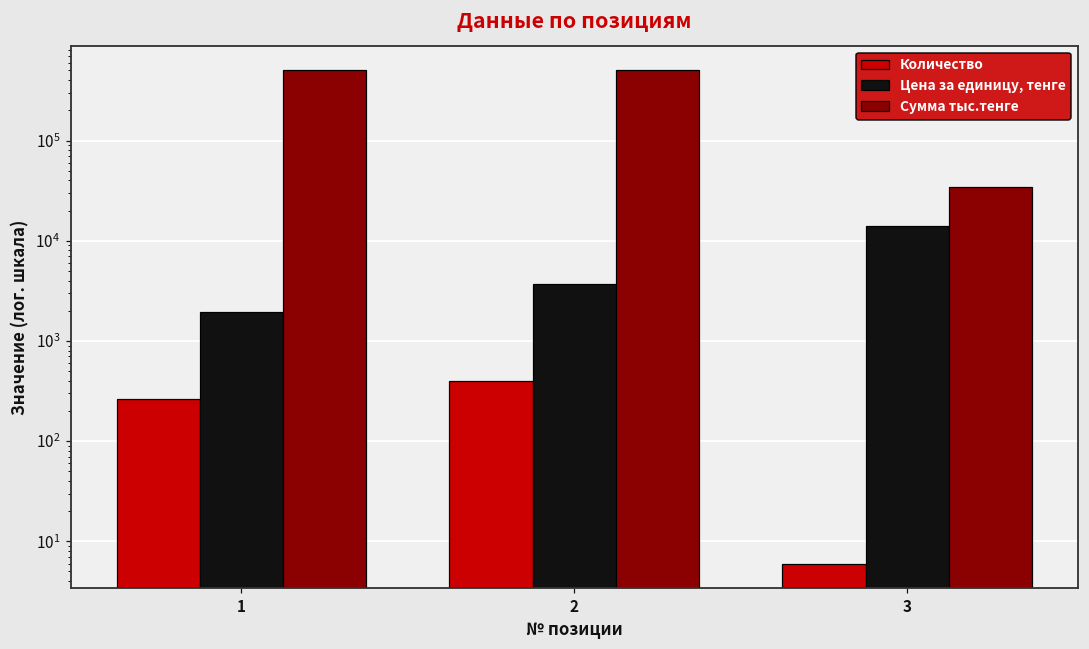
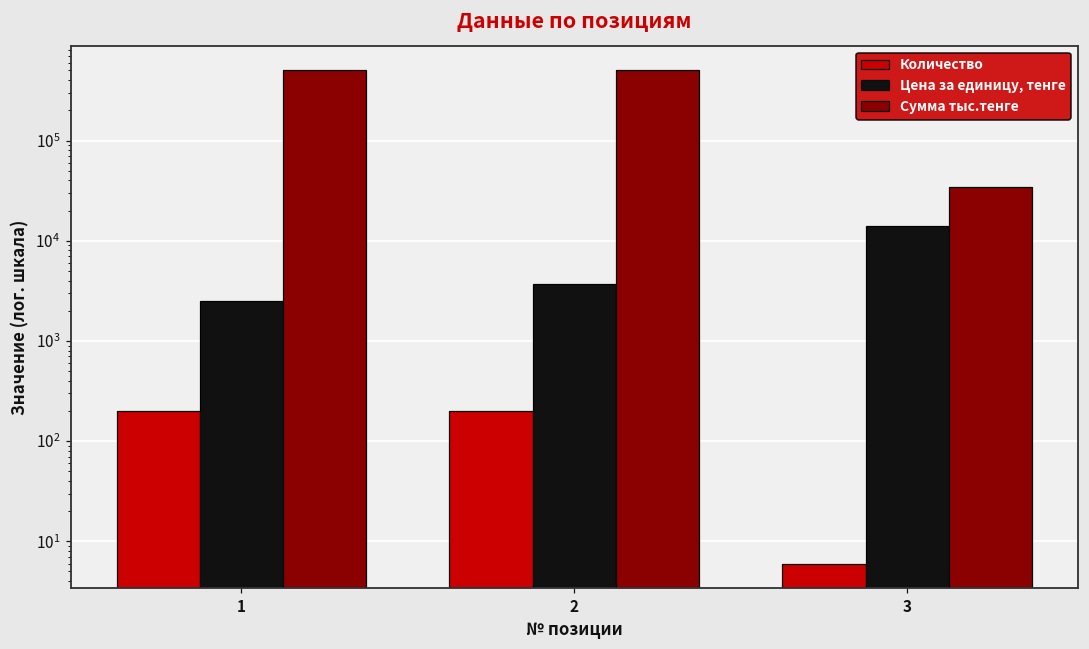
Количество, 1: 270 -> 200
Цена за единицу, тенге, 1: 1900 -> 2500
Количество, 2: 400 -> 200
